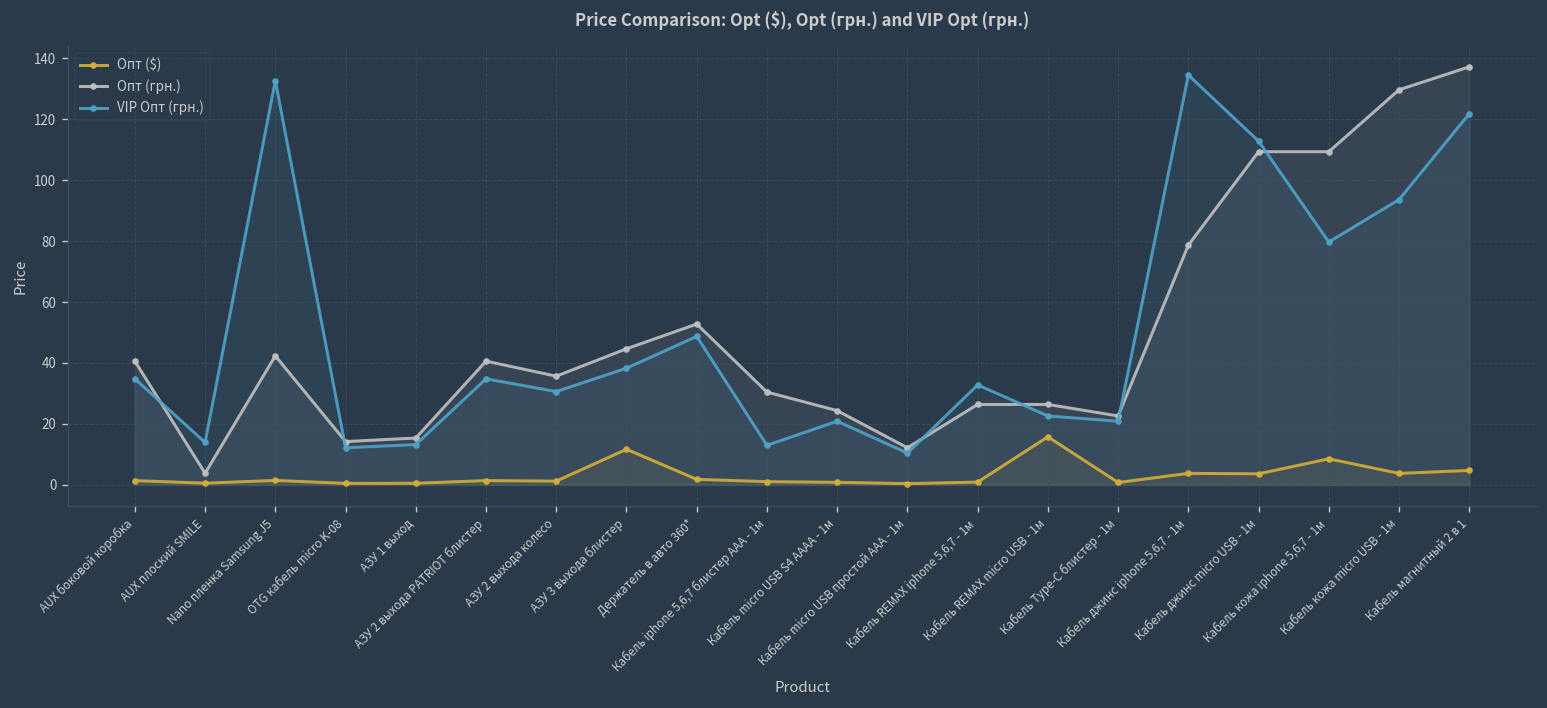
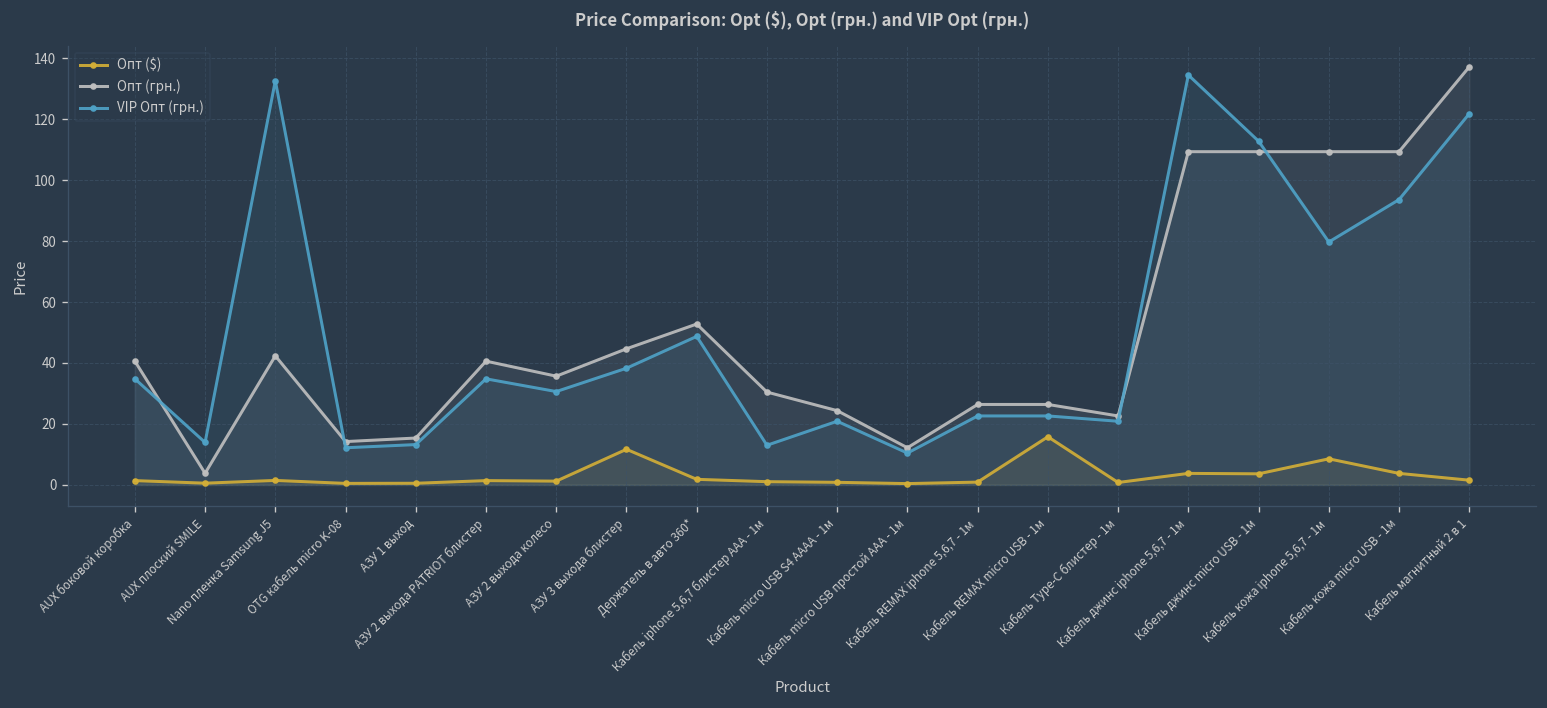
VIP Опт (грн.), Кабель REMAX iphone 5,6,7 - 1м: 33 -> 23
Опт (грн.), Кабель джинс iphone 5,6,7 - 1м: 79 -> 109
Опт (грн.), Кабель кожа micro USB - 1м: 130 -> 109
Опт ($), Кабель магнитный 2 в 1: 5 -> 2
